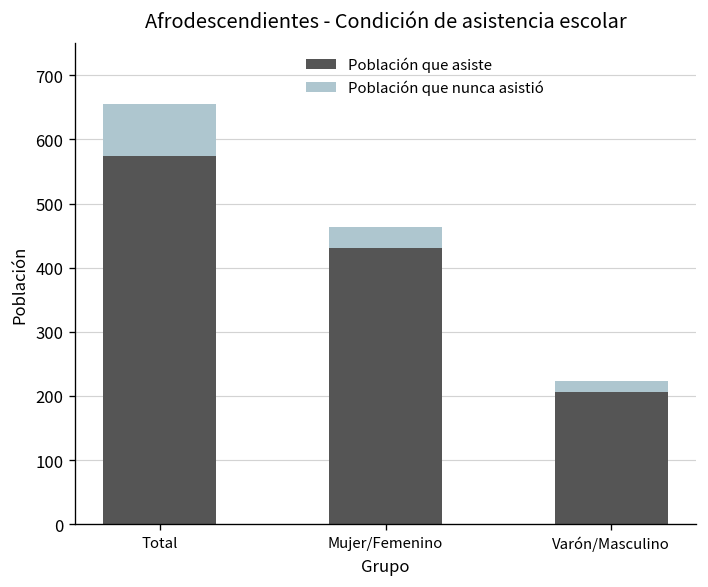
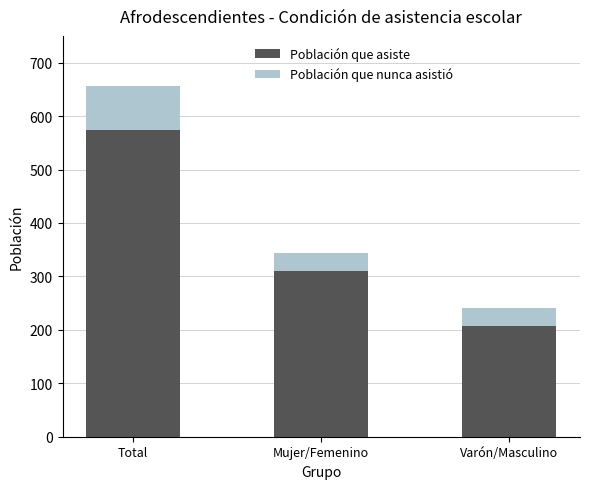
Población que asiste, Mujer/Femenino: 430 -> 310
Población que nunca asistió, Varón/Masculino: 20 -> 30
